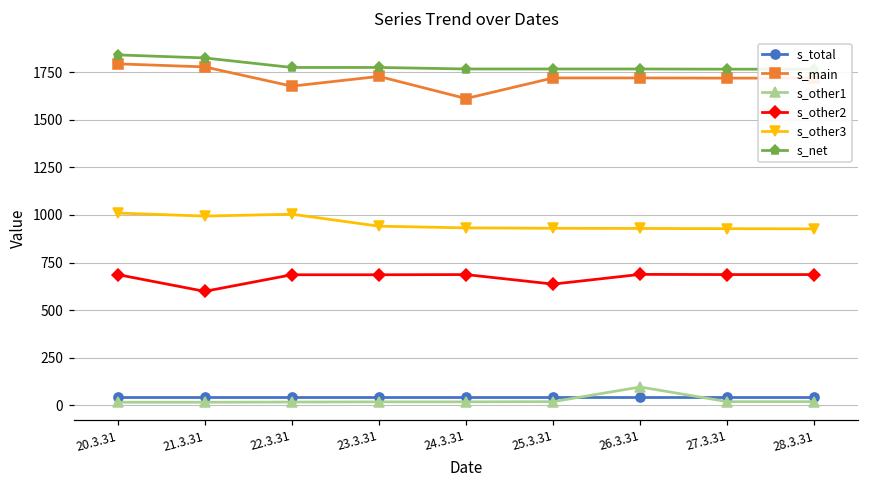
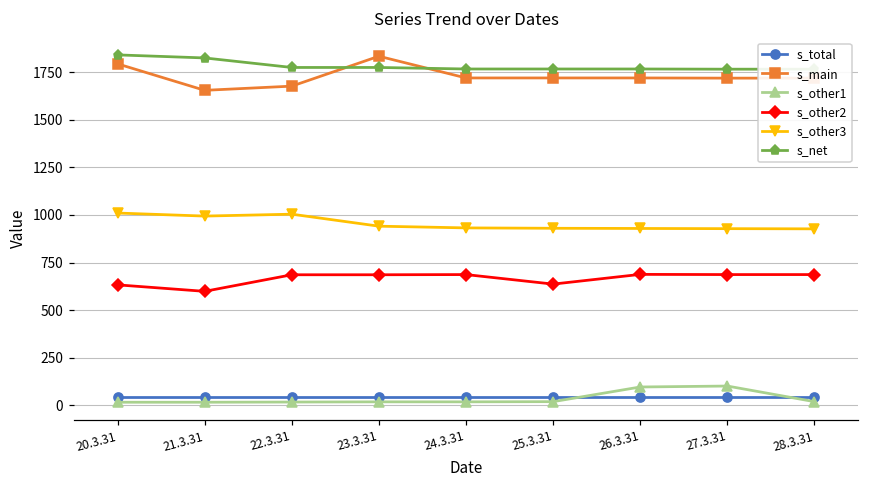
s_other2, 20.3.31: 690 -> 630
s_main, 21.3.31: 1780 -> 1650
s_main, 23.3.31: 1730 -> 1830
s_main, 24.3.31: 1610 -> 1720
s_other1, 27.3.31: 20 -> 100
